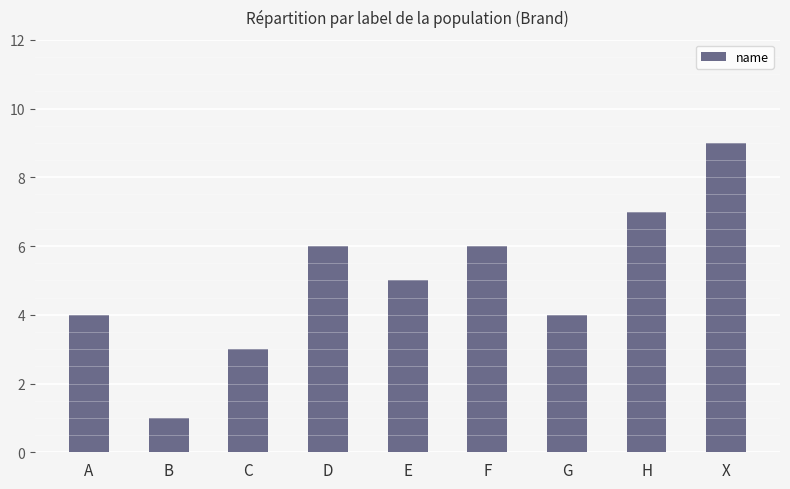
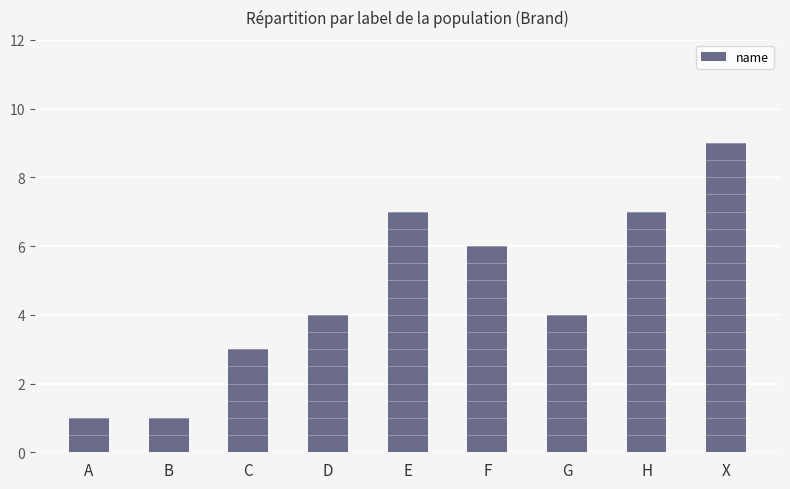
A: 4 -> 1
D: 6 -> 4
E: 5 -> 7
